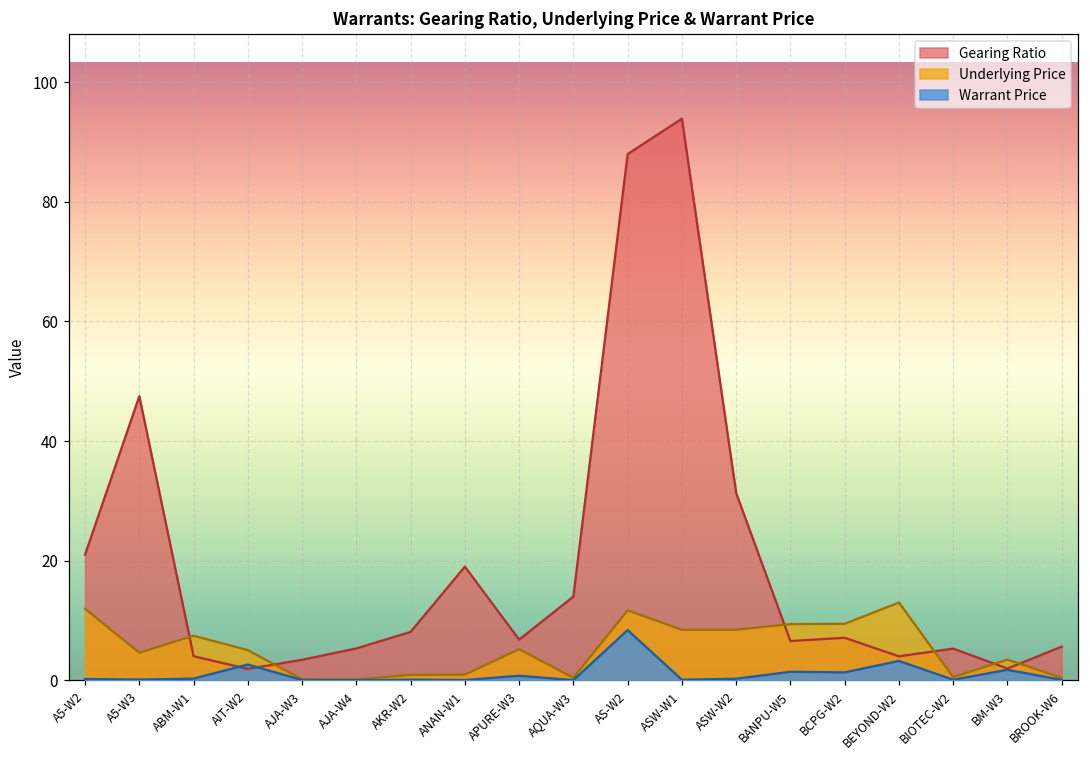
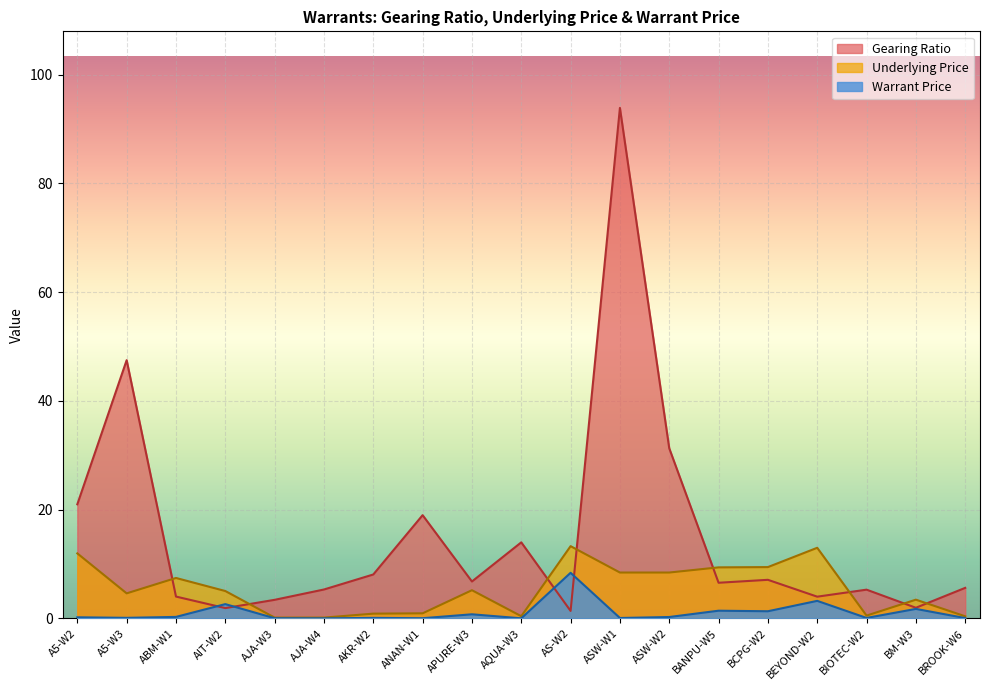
Gearing Ratio, AS-W2: 88 -> 1
Underlying Price, AS-W2: 12 -> 13
